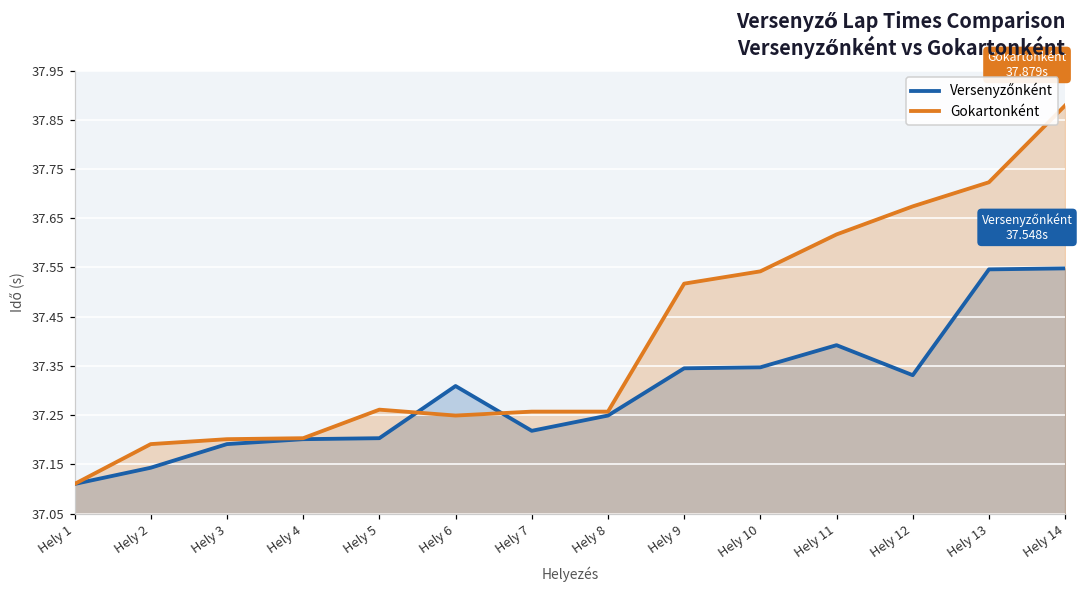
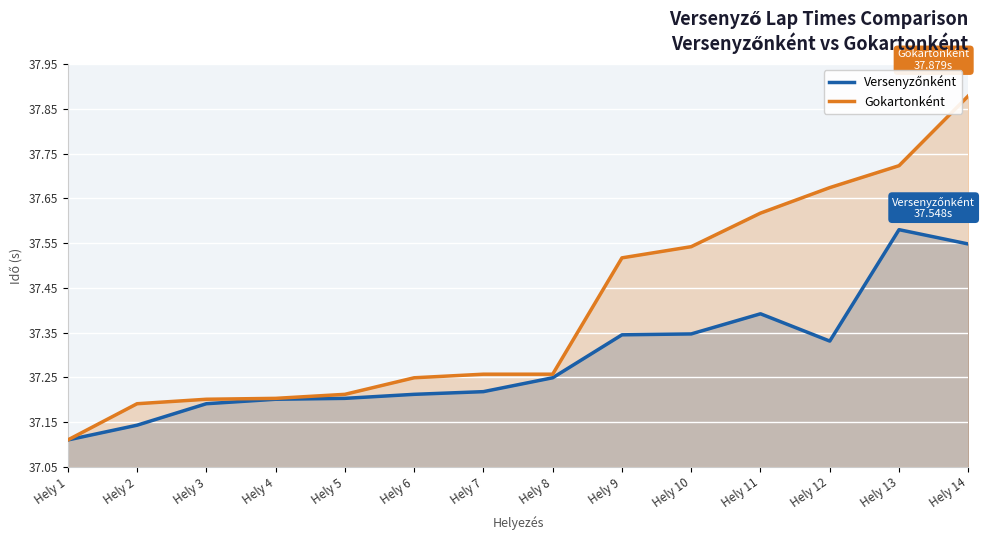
Gokartonként, Hely 5: 37.26 -> 37.21
Versenyzőnként, Hely 6: 37.31 -> 37.21
Versenyzőnként, Hely 13: 37.55 -> 37.58
